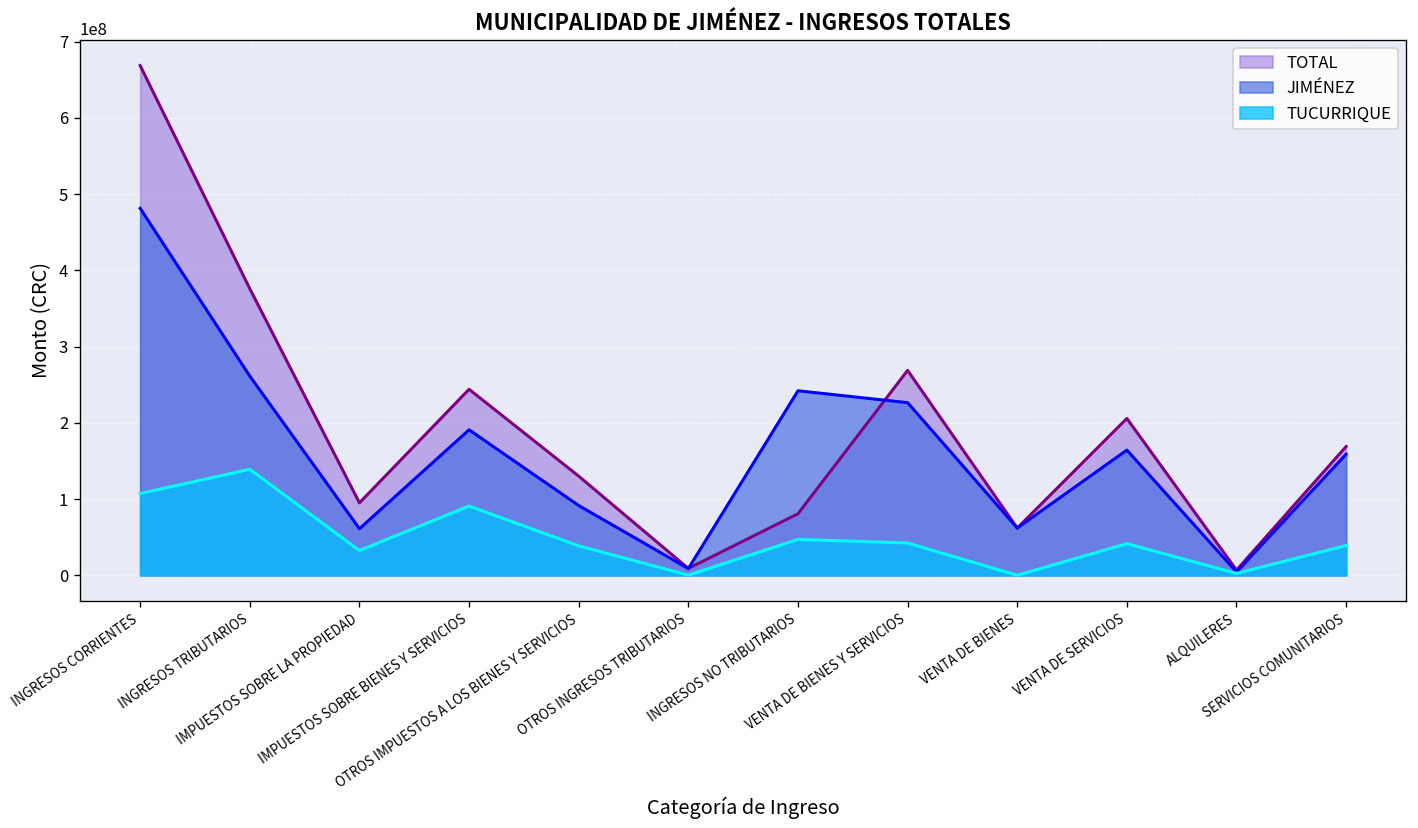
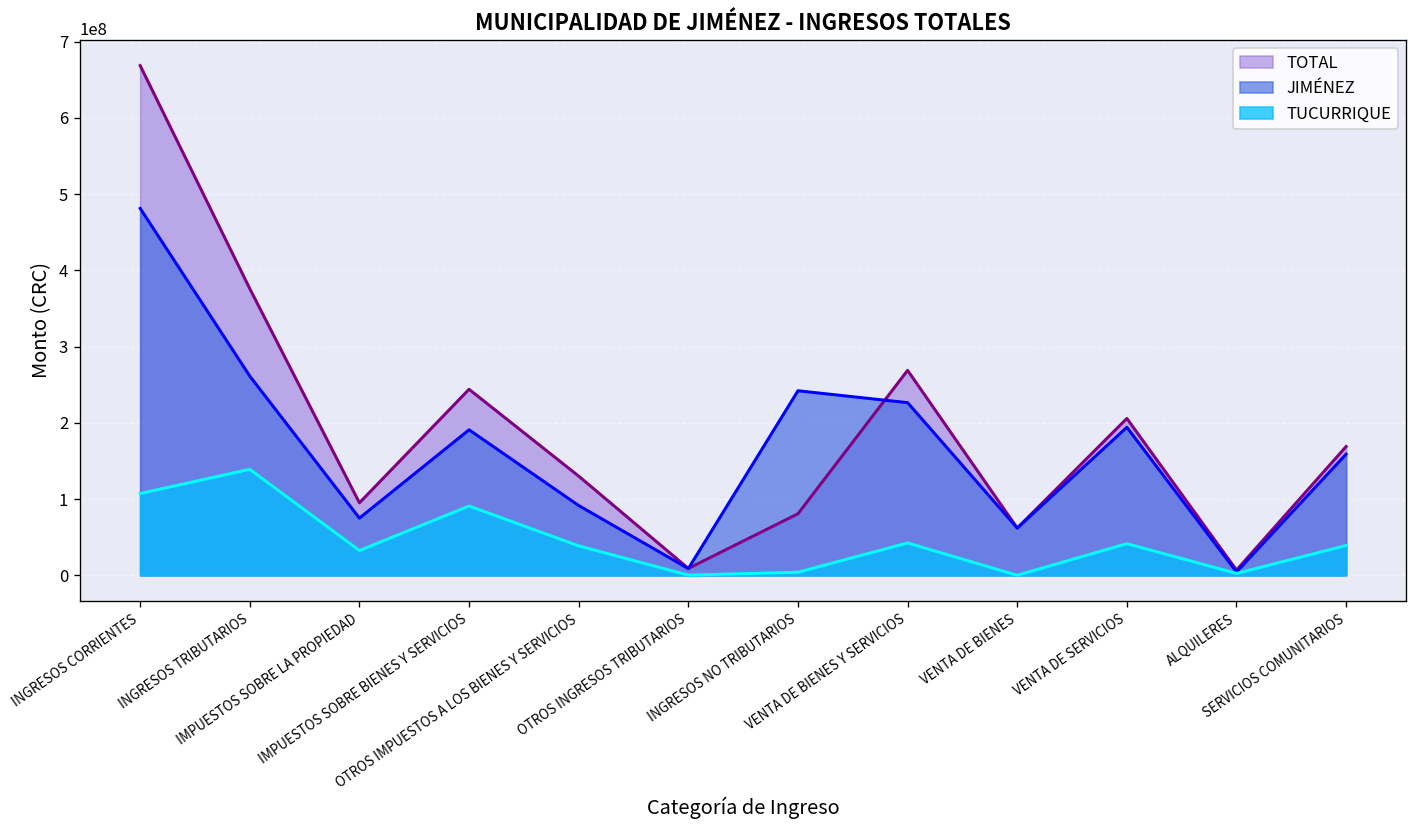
JIMÉNEZ, IMPUESTOS SOBRE LA PROPIEDAD: 60000000 -> 80000000
TUCURRIQUE, INGRESOS NO TRIBUTARIOS: 50000000 -> 0
JIMÉNEZ, VENTA DE SERVICIOS: 160000000 -> 190000000
